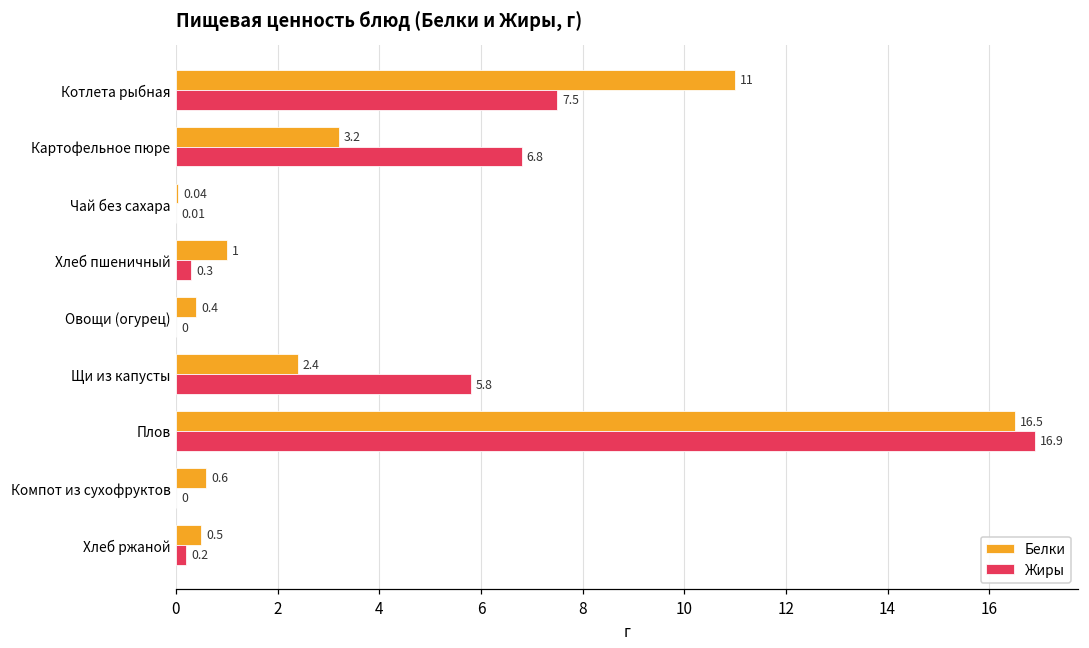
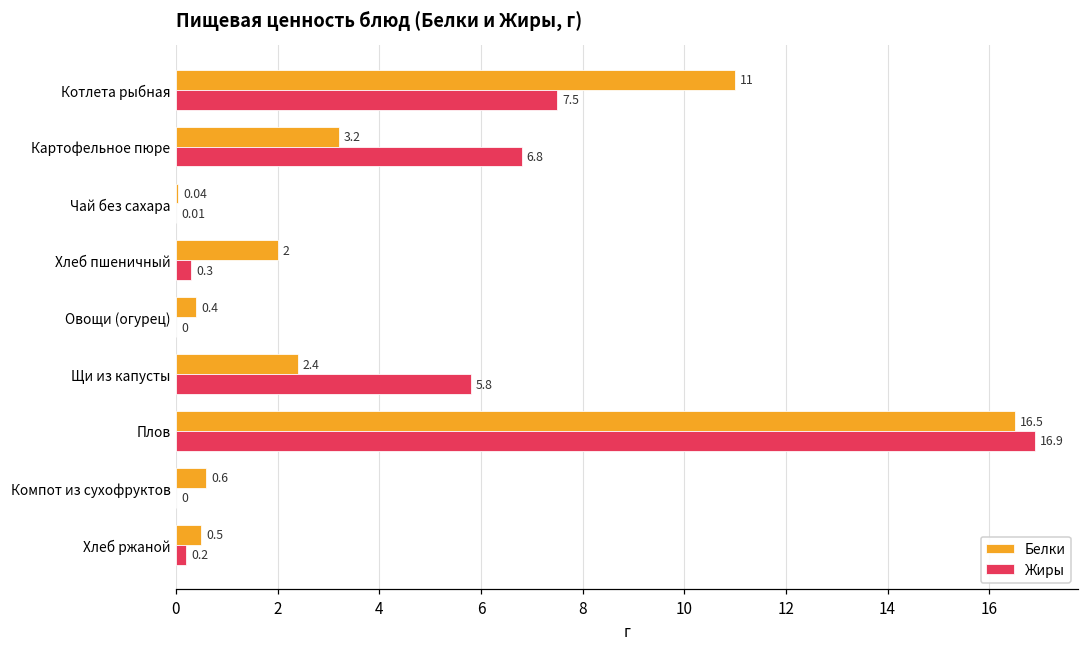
Белки, Хлеб пшеничный: 1 -> 2
